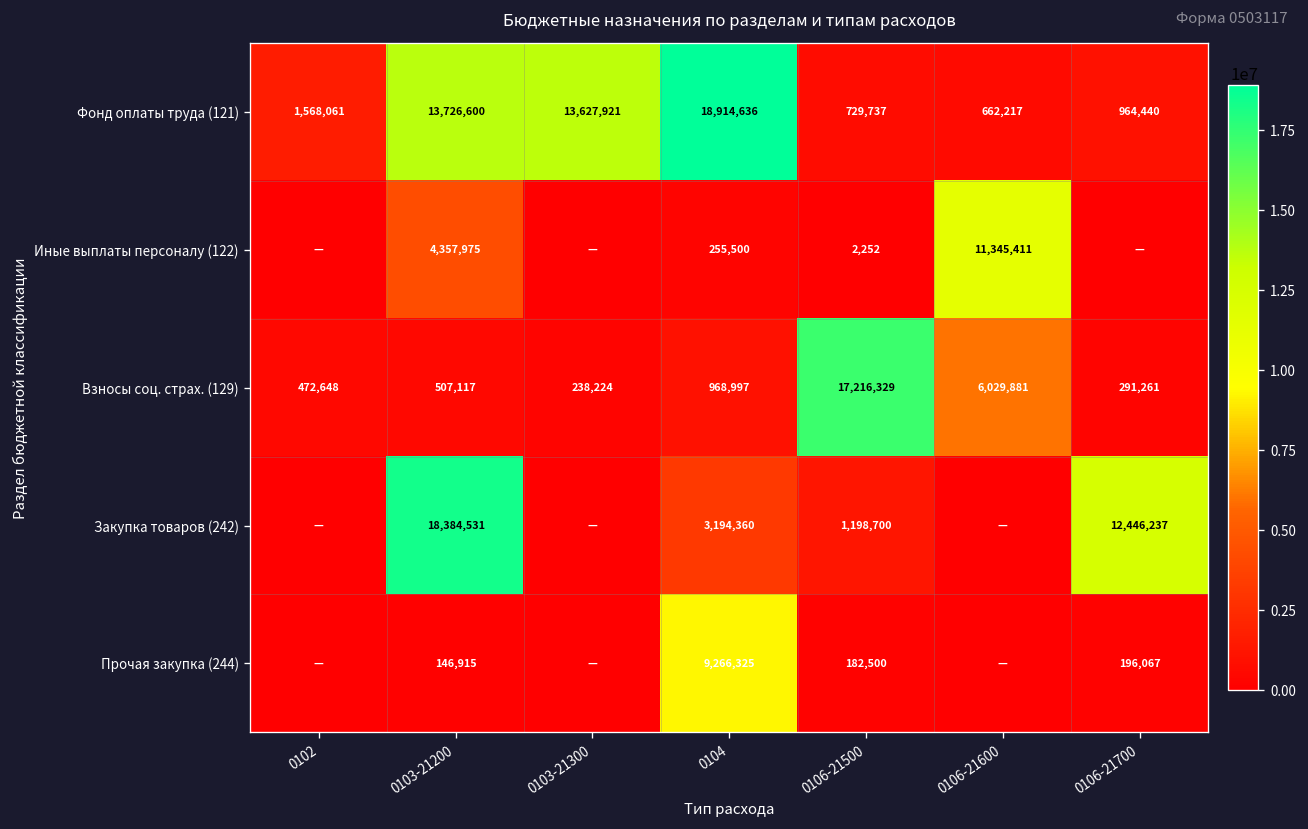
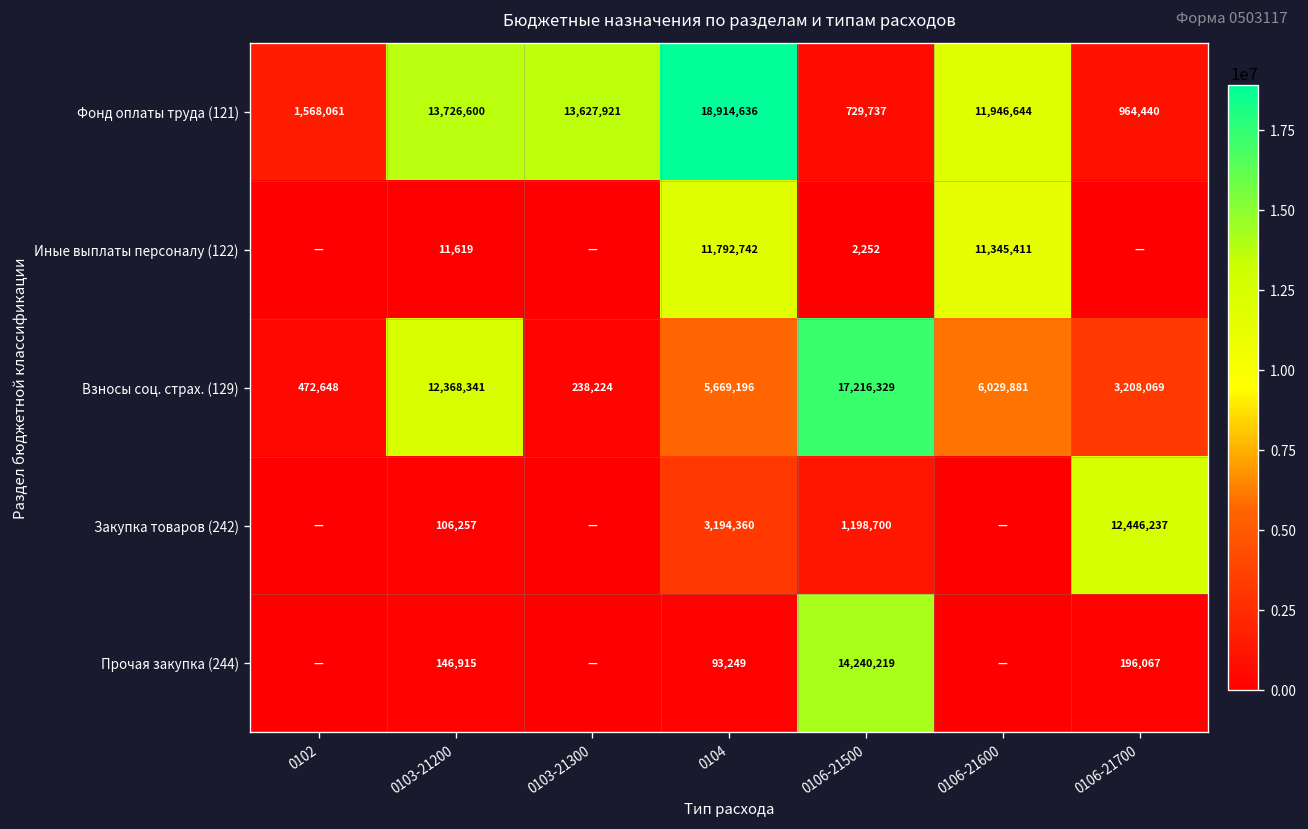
Фонд оплаты труда (121), 0106-21600: 662,217 -> 11,946,644
Иные выплаты персоналу (122), 0103-21200: 4,357,975 -> 11,619
Иные выплаты персоналу (122), 0104: 255,500 -> 11,792,742
Взносы соц. страх. (129), 0103-21200: 507,117 -> 12,368,341
Взносы соц. страх. (129), 0104: 968,997 -> 5,669,196
Взносы соц. страх. (129), 0106-21700: 291,261 -> 3,208,069
Закупка товаров (242), 0103-21200: 18,384,531 -> 106,257
Прочая закупка (244), 0104: 9,266,325 -> 93,249
Прочая закупка (244), 0106-21500: 182,500 -> 14,240,219
